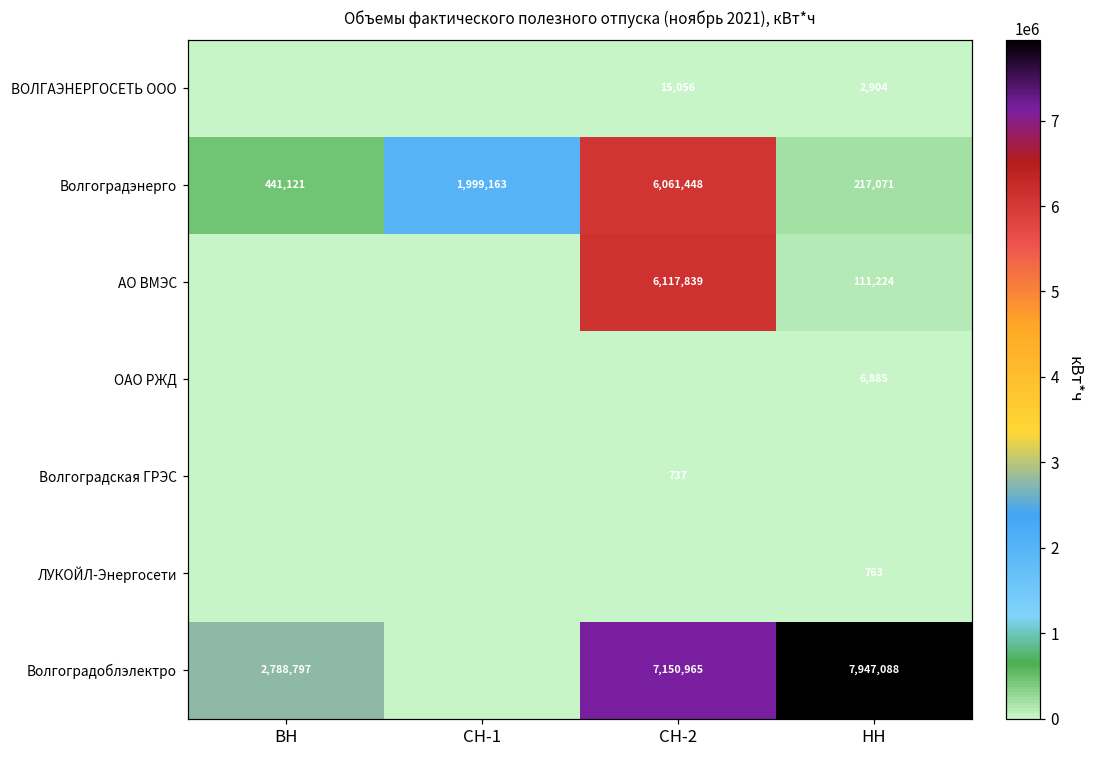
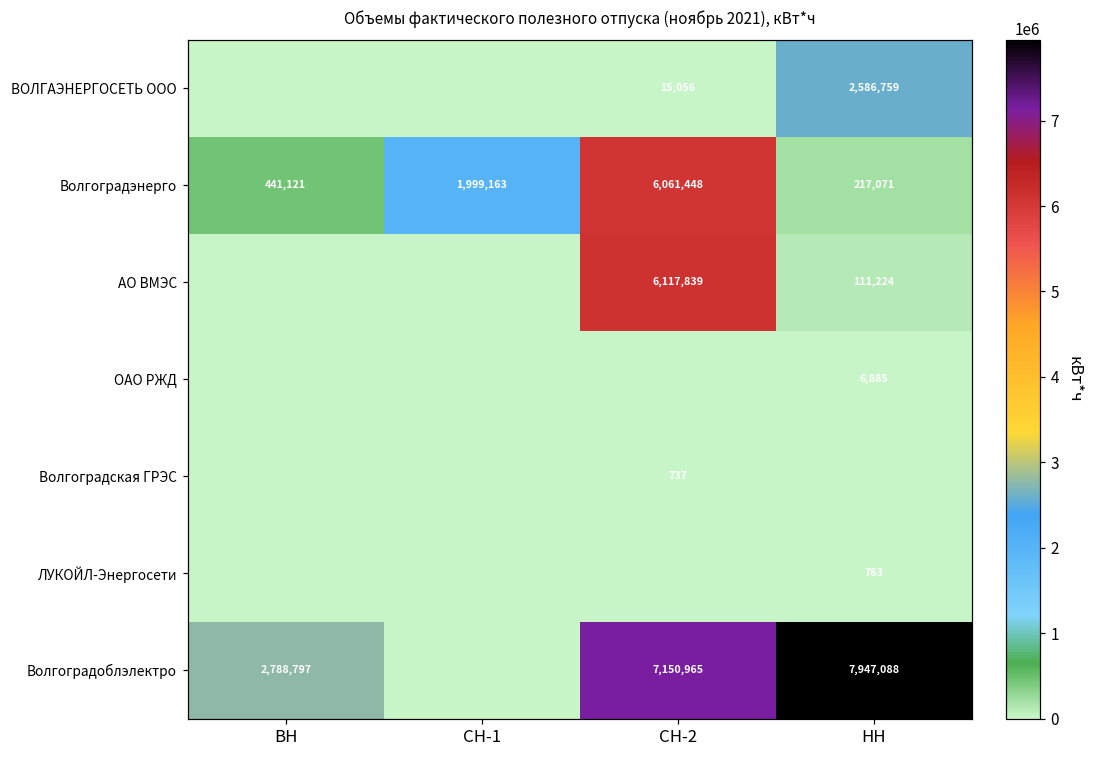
ВОЛГАЭНЕРГОСЕТЬ ООО, НН: 2,904 -> 2,586,759
